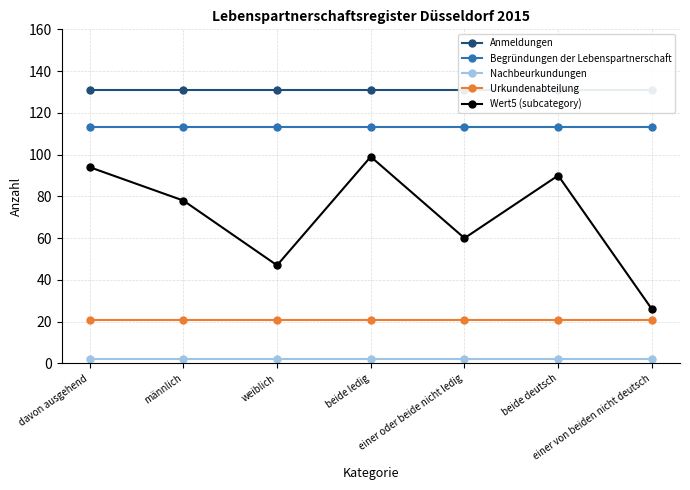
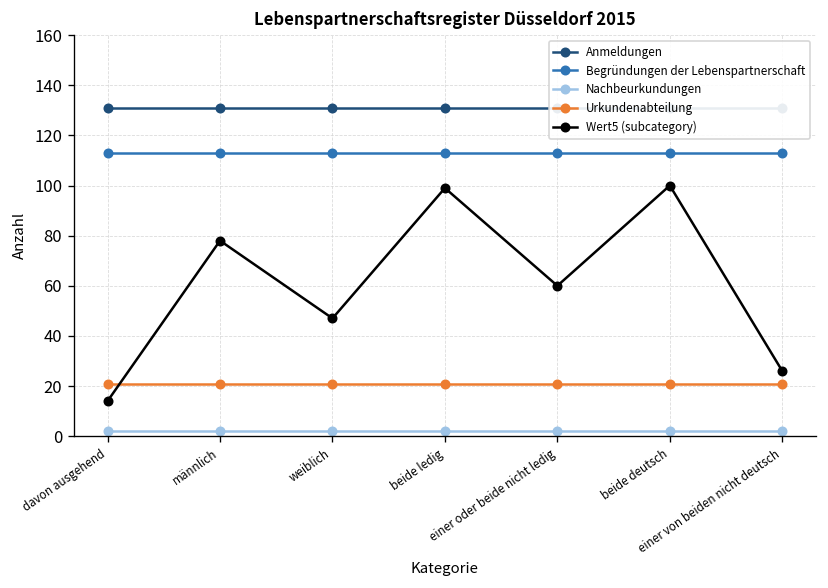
Wert5 (subcategory), davon ausgehend: 94 -> 14
Wert5 (subcategory), beide deutsch: 90 -> 100
